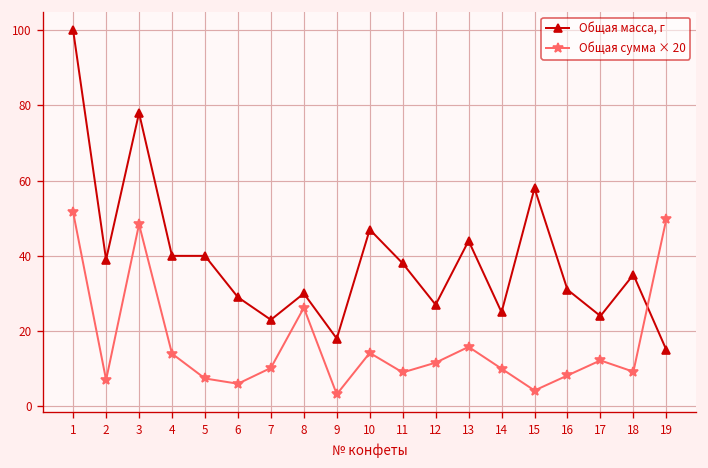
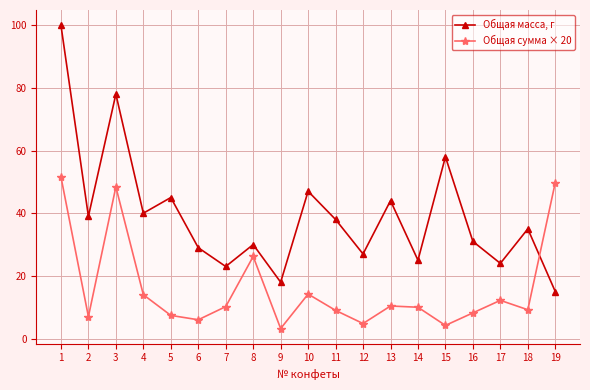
Общая масса, г, 5: 40 -> 45
Общая сумма × 20, 12: 12 -> 5
Общая сумма × 20, 13: 16 -> 10
